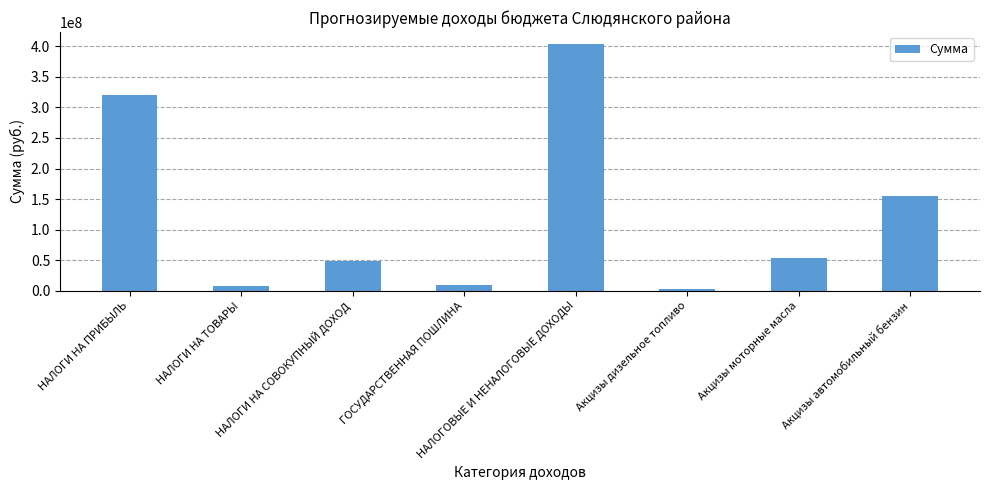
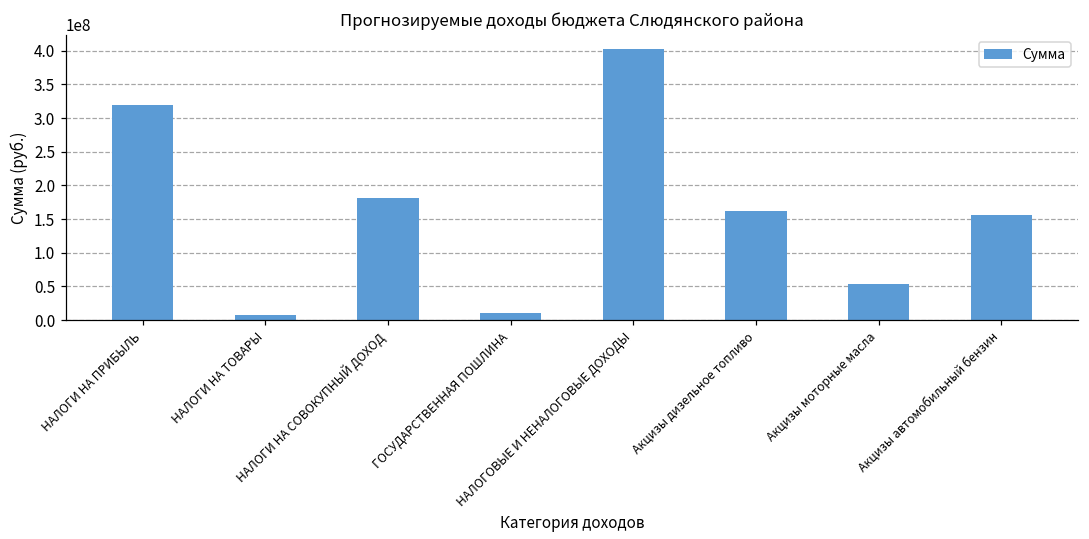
НАЛОГИ НА СОВОКУПНЫЙ ДОХОД: 50000000 -> 180000000
Акцизы дизельное топливо: 0 -> 160000000
